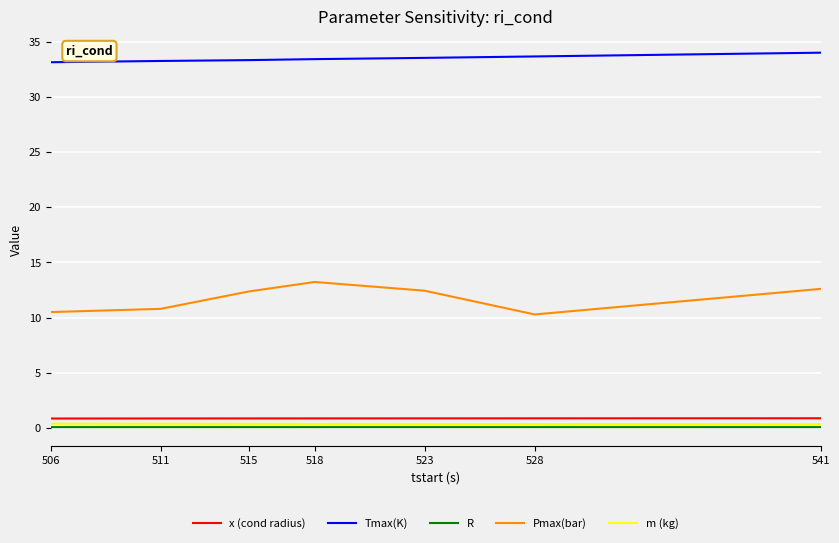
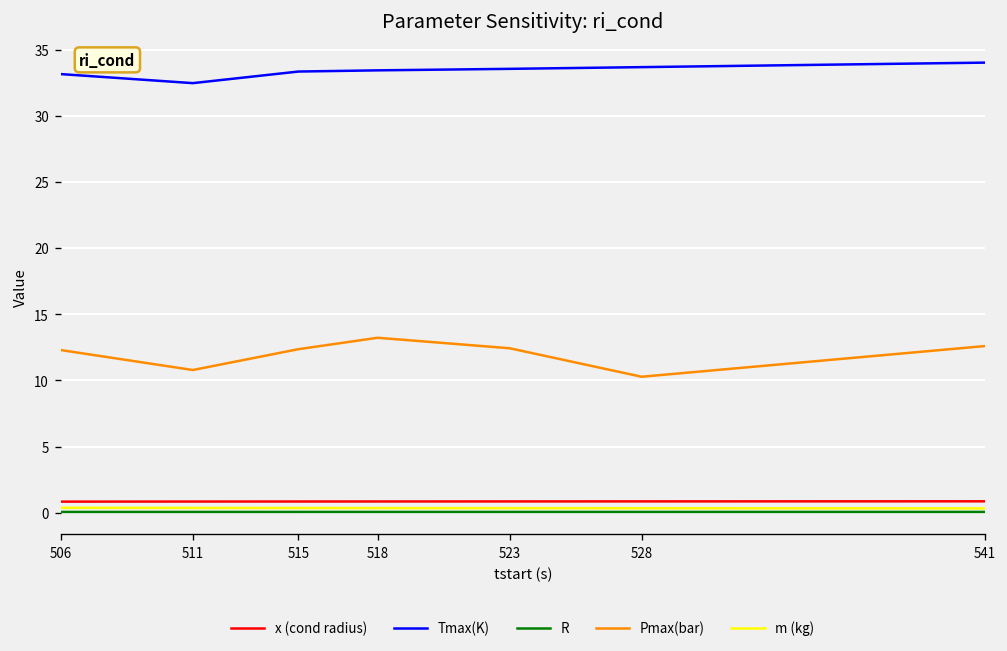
Pmax(bar), 506: 10.5 -> 12.3
Tmax(K), 511: 33.3 -> 32.5
